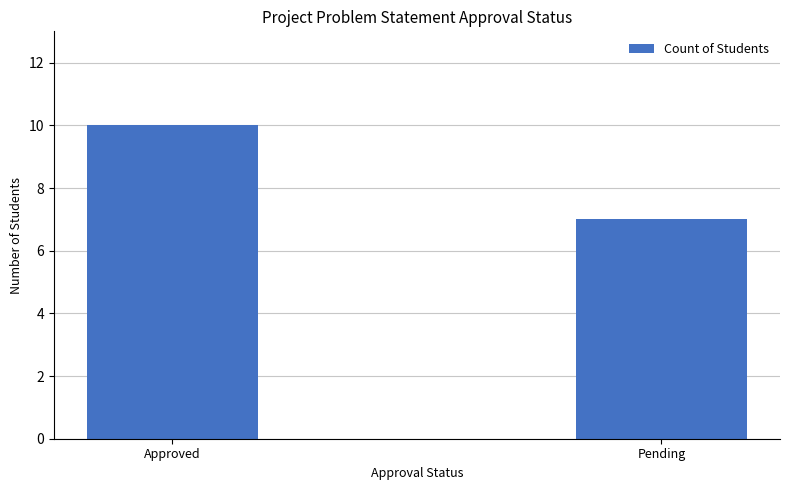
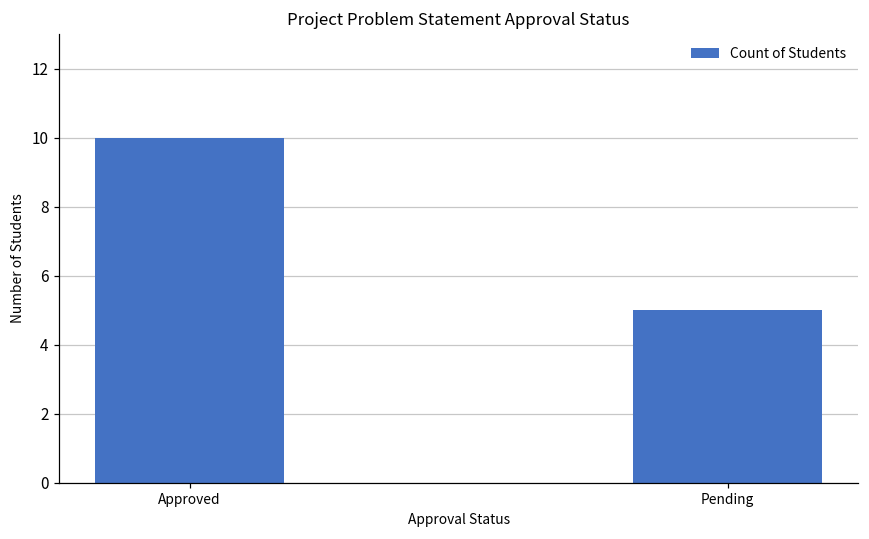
Pending: 7 -> 5
